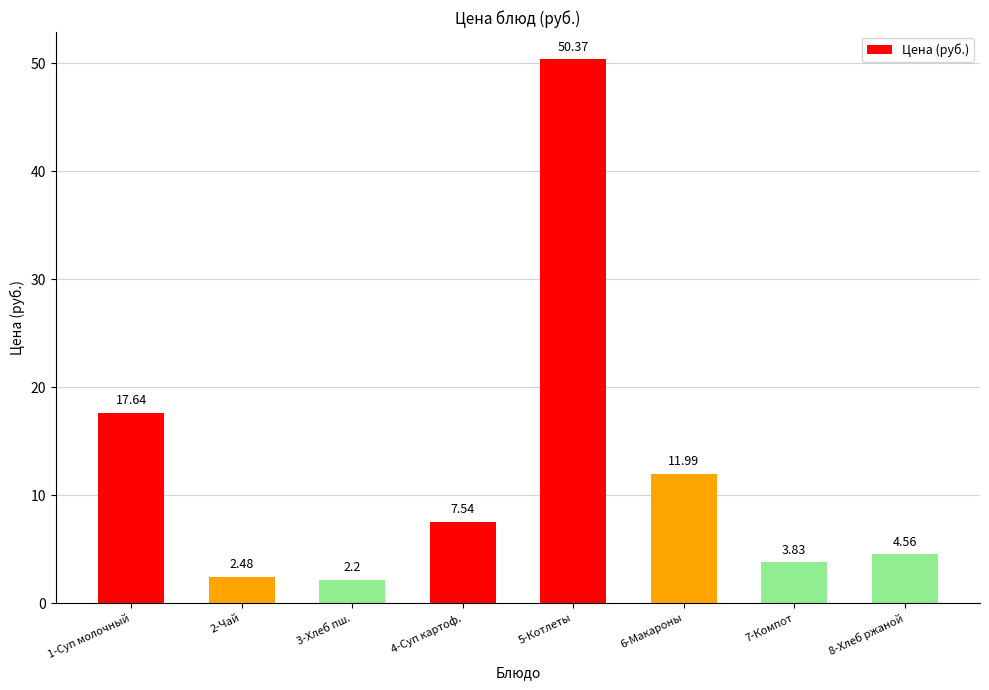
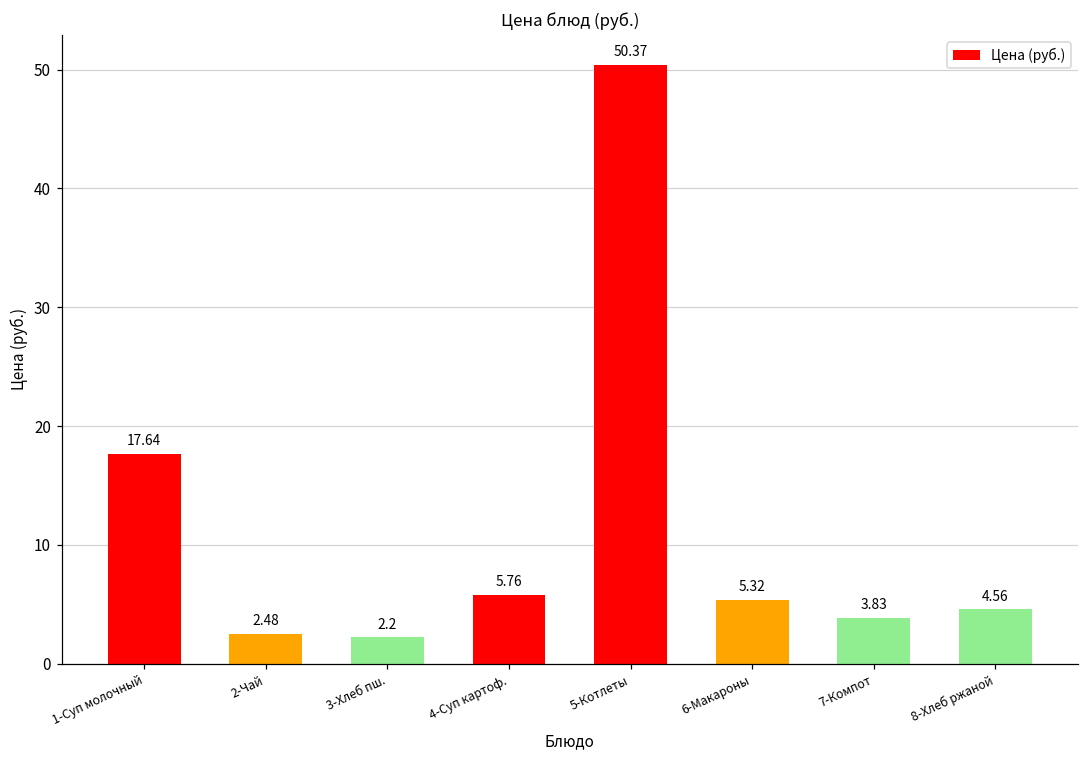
4-Суп картоф.: 7.54 -> 5.76
6-Макароны: 11.99 -> 5.32
